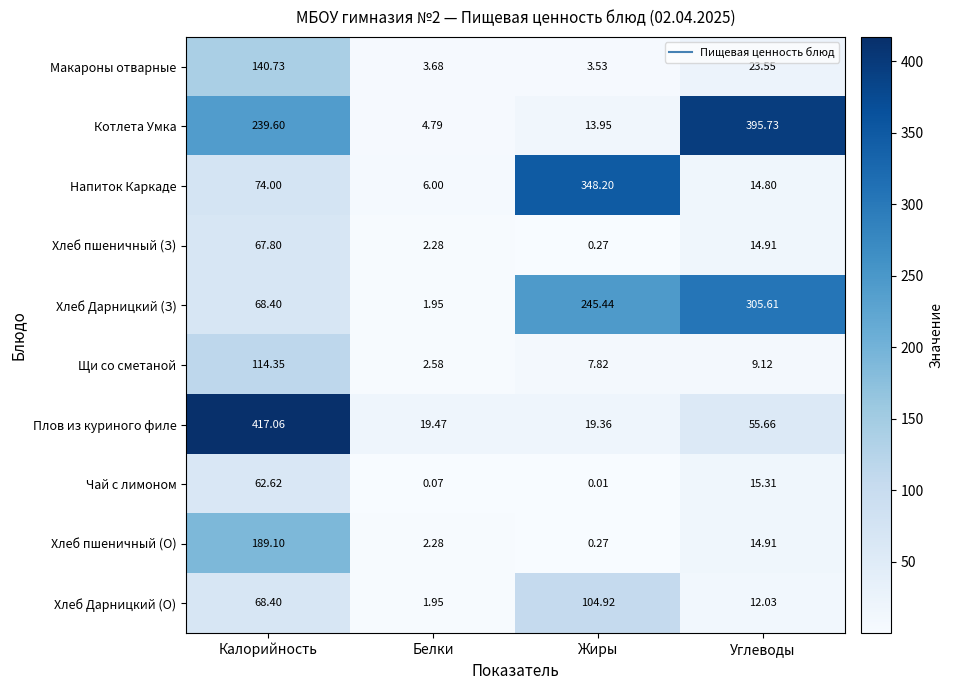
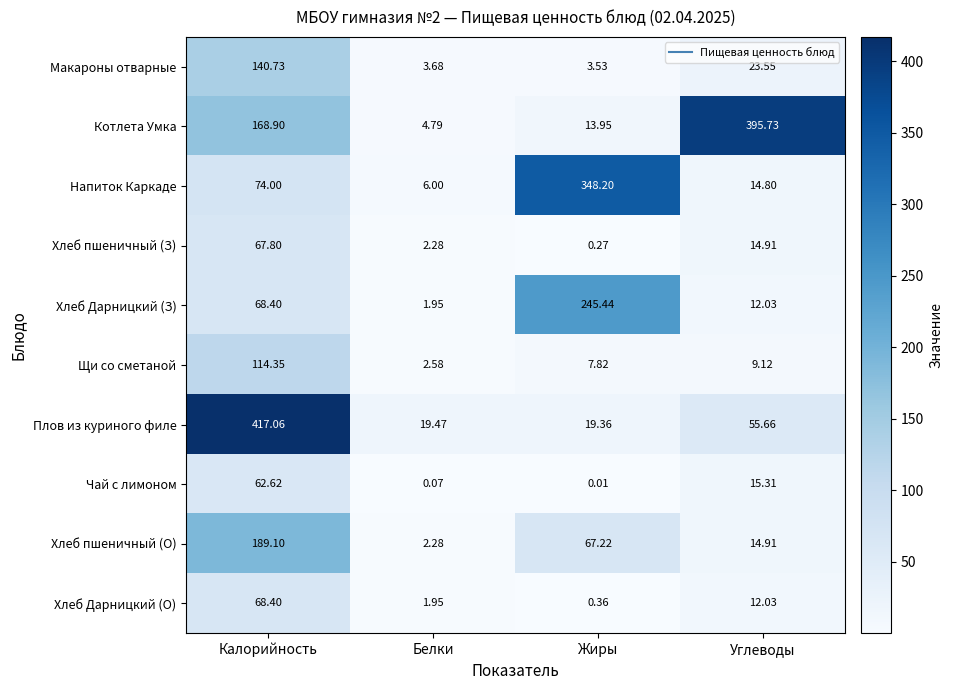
Котлета Умка, Калорийность: 239.60 -> 168.90
Хлеб Дарницкий (З), Углеводы: 305.61 -> 12.03
Хлеб пшеничный (О), Жиры: 0.27 -> 67.22
Хлеб Дарницкий (О), Жиры: 104.92 -> 0.36
